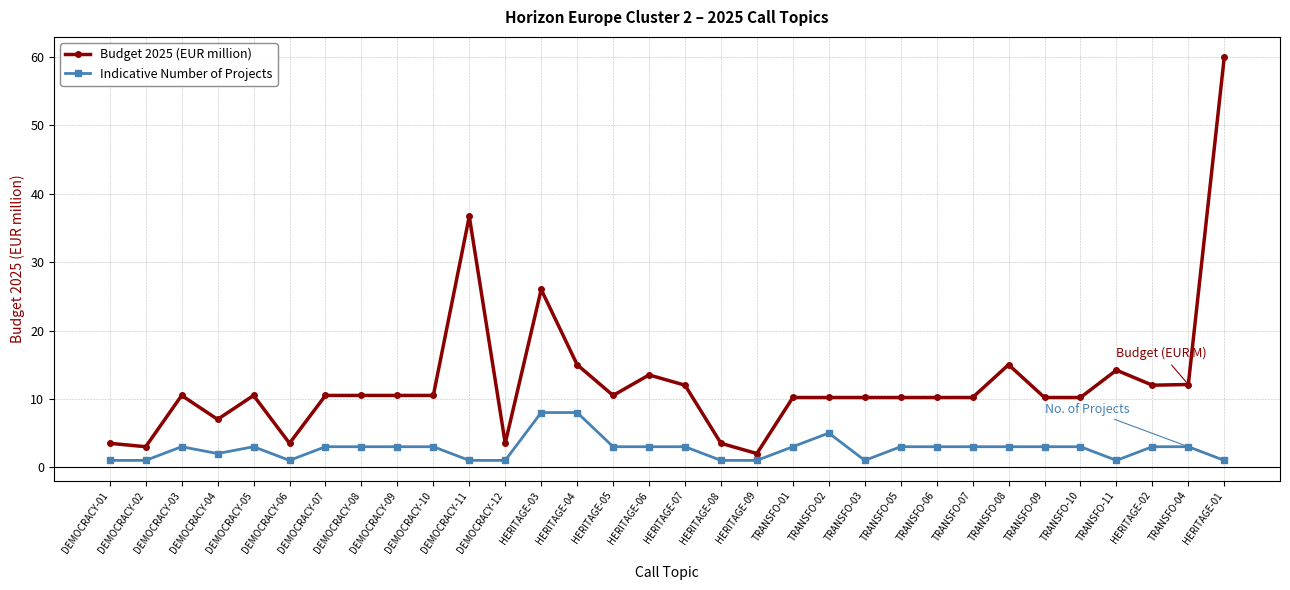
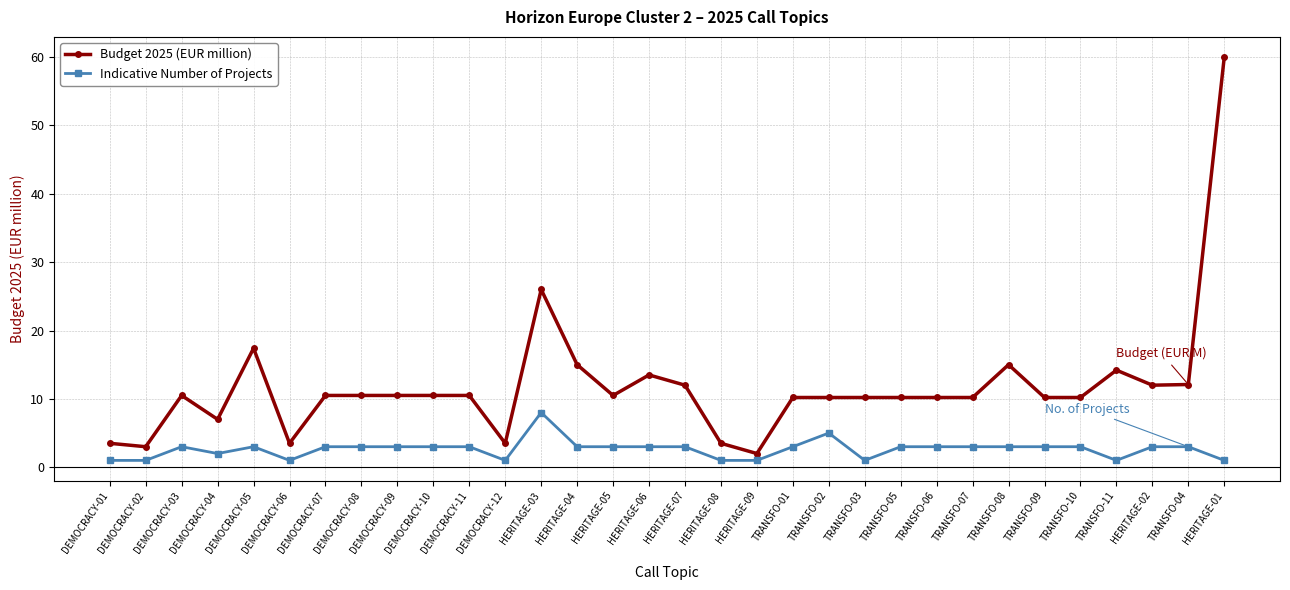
Budget 2025 (EUR million), DEMOCRACY-05: 11 -> 17
Budget 2025 (EUR million), DEMOCRACY-11: 37 -> 11
Indicative Number of Projects, DEMOCRACY-11: 1 -> 3
Indicative Number of Projects, HERITAGE-04: 8 -> 3
